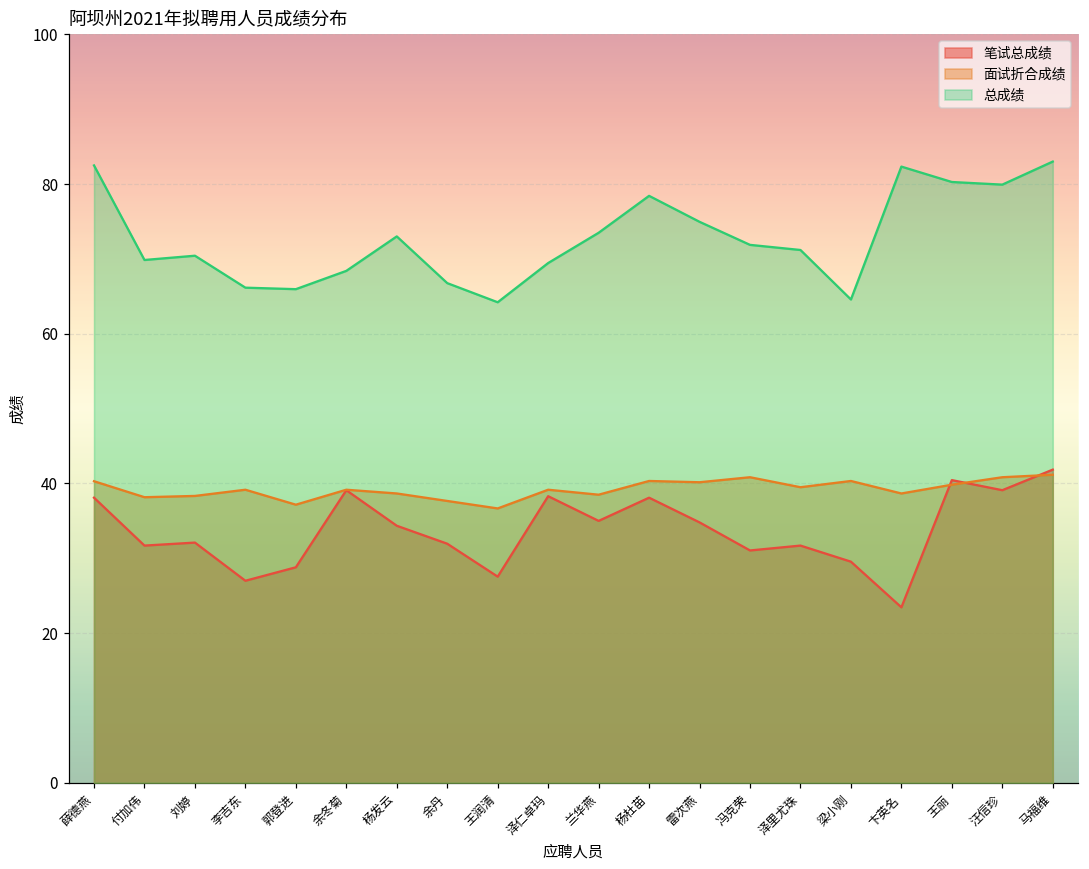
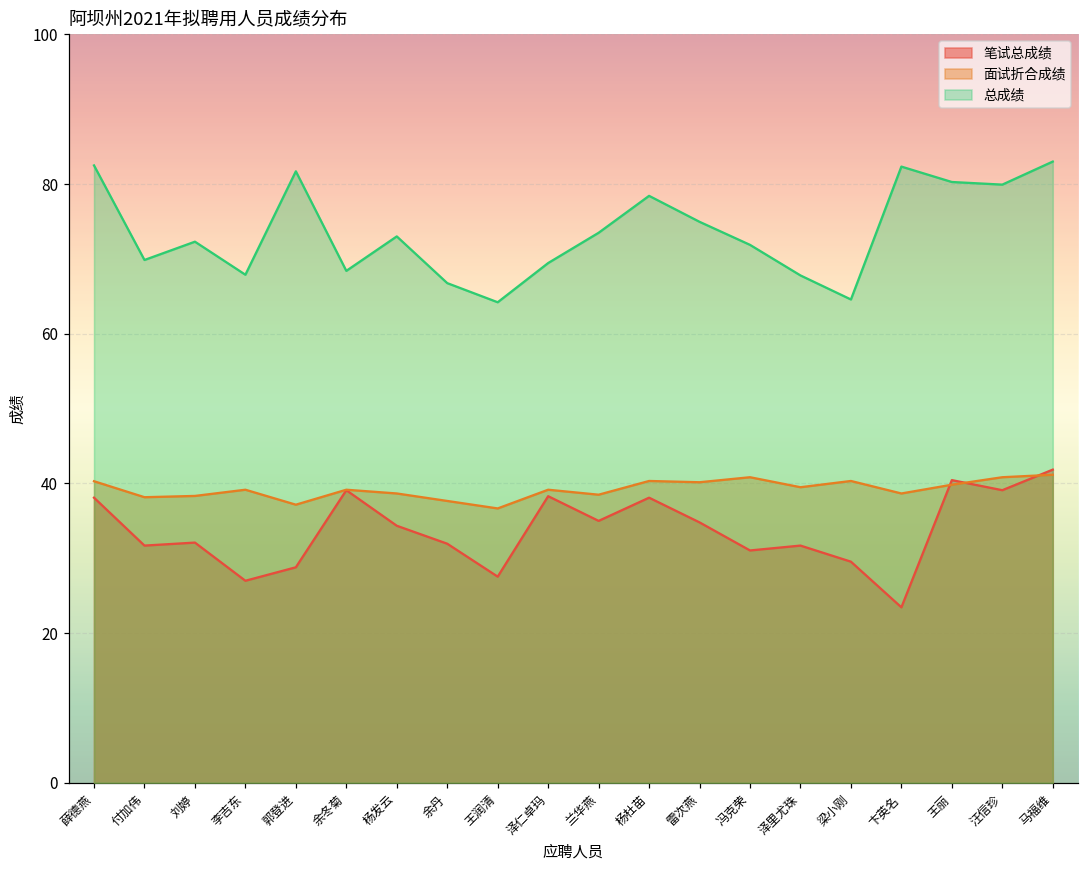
总成绩, 刘婷: 70 -> 72
总成绩, 李吉东: 66 -> 68
总成绩, 郭登进: 66 -> 82
总成绩, 泽里尤珠: 71 -> 68
